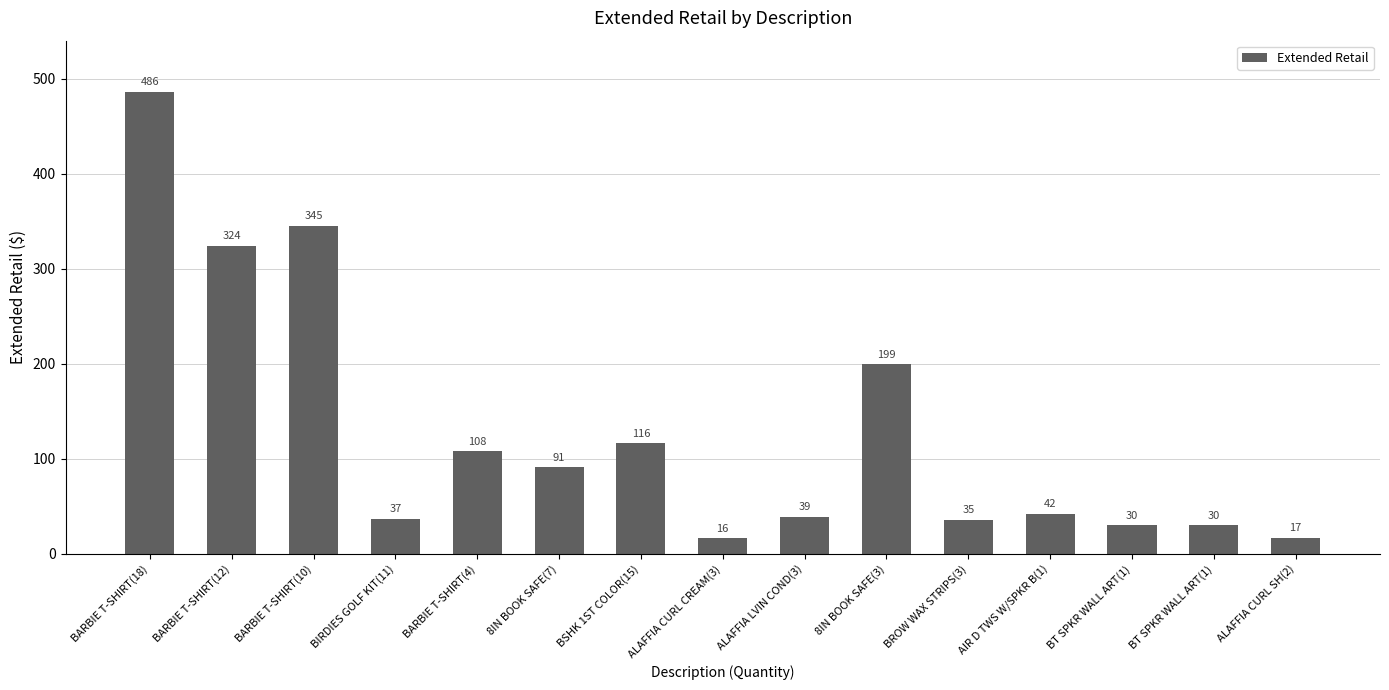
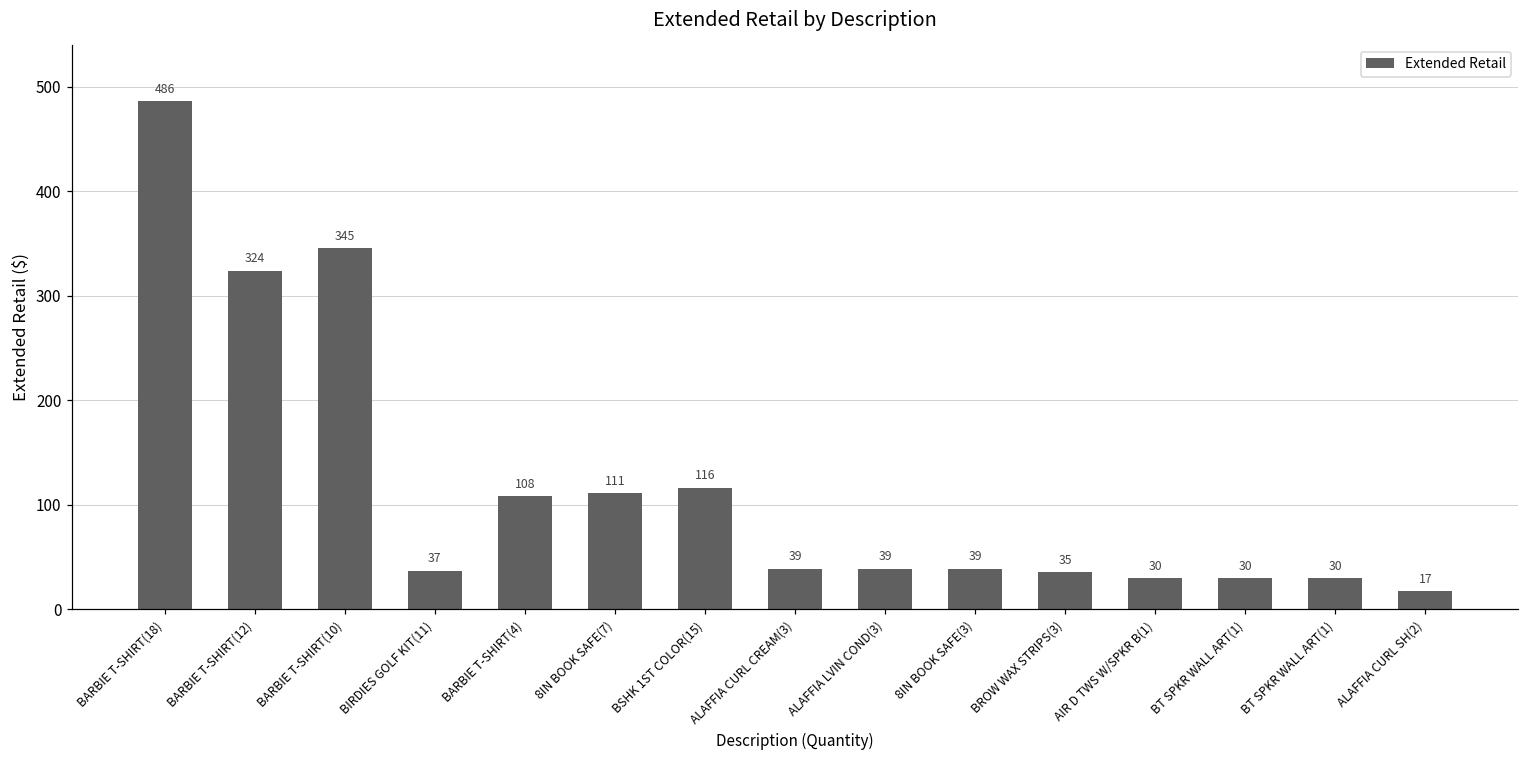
8IN BOOK SAFE(7): 91 -> 111
ALAFFIA CURL CREAM(3): 16 -> 39
8IN BOOK SAFE(3): 199 -> 39
AIR D TWS W/SPKR B(1): 42 -> 30
